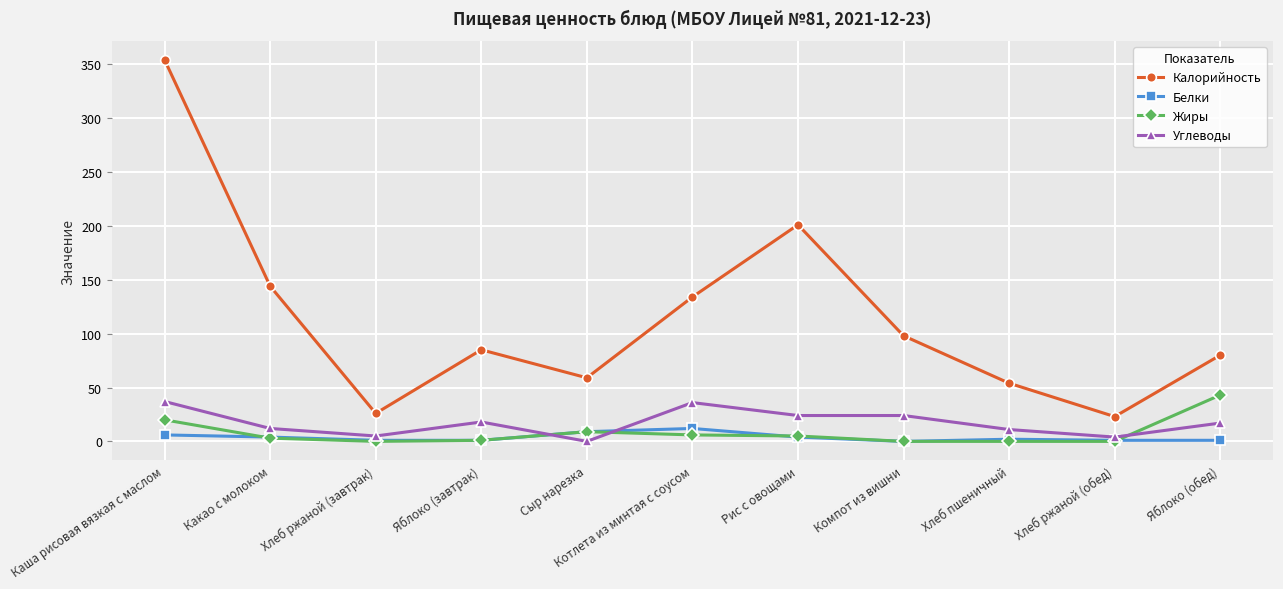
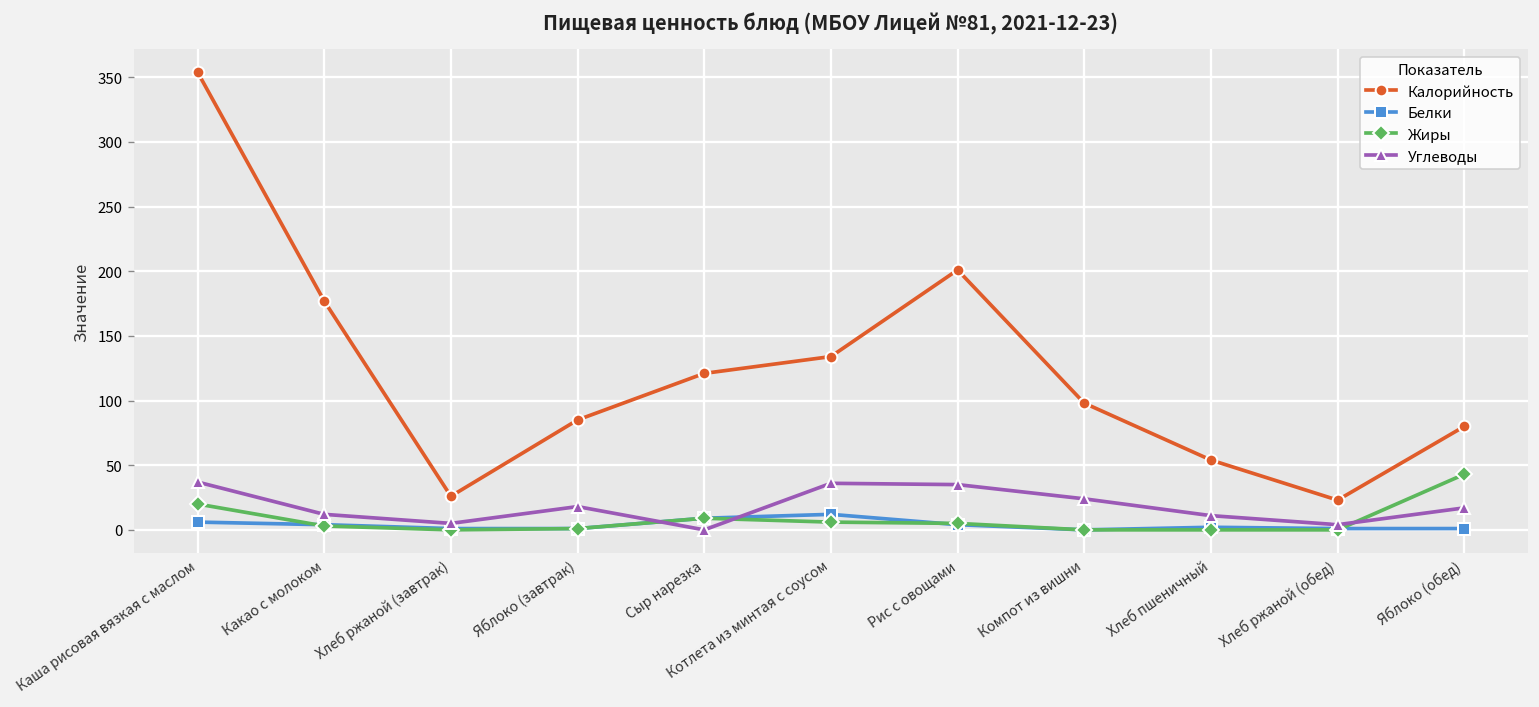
Калорийность, Какао с молоком: 144 -> 177
Калорийность, Сыр нарезка: 59 -> 121
Углеводы, Рис с овощами: 24 -> 35
